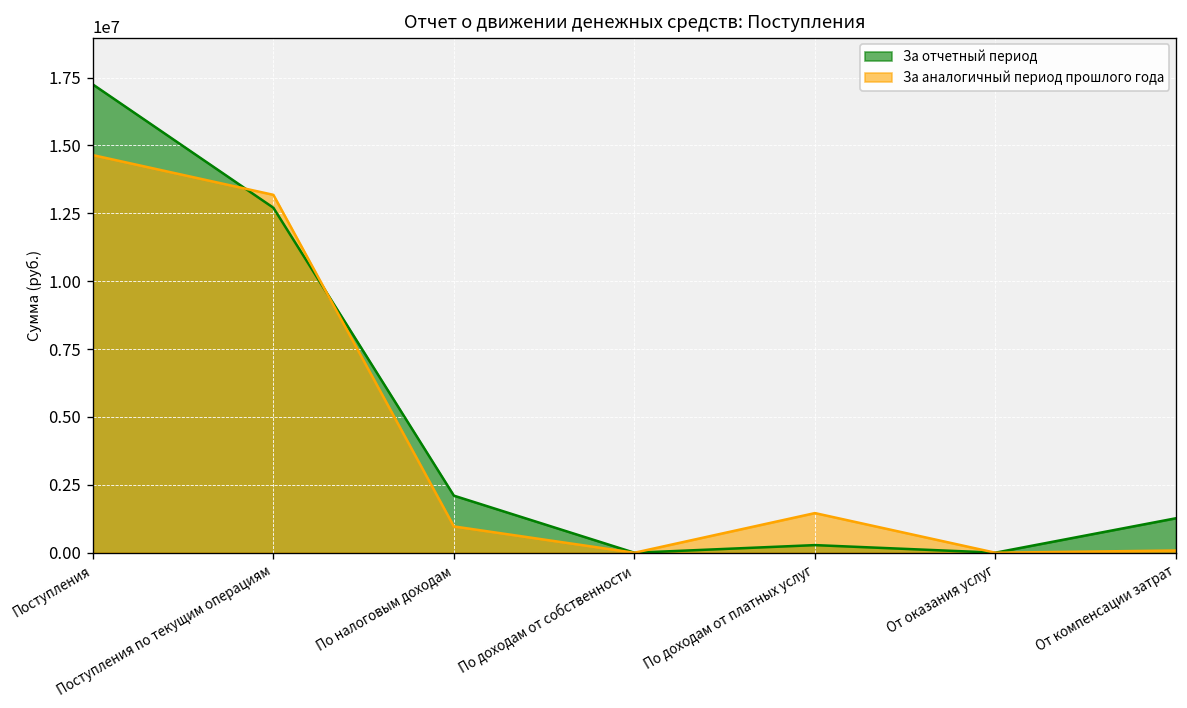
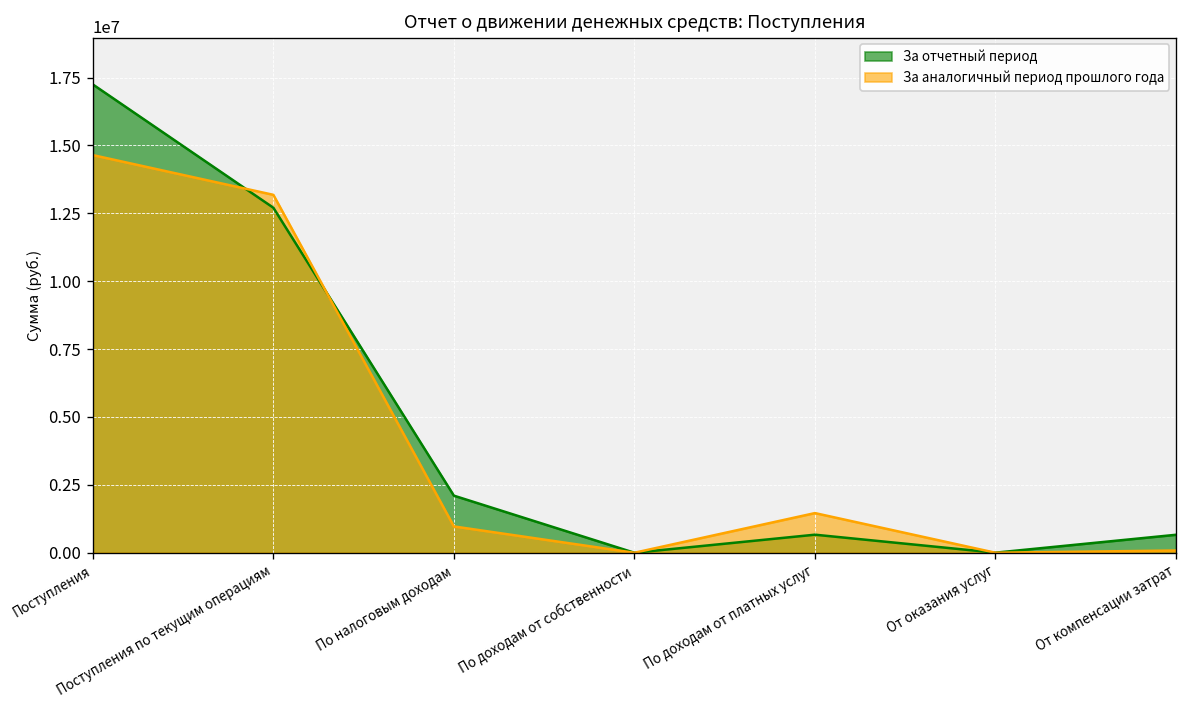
За отчетный период, По доходам от платных услуг: 300000 -> 700000
За отчетный период, От компенсации затрат: 1300000 -> 700000
